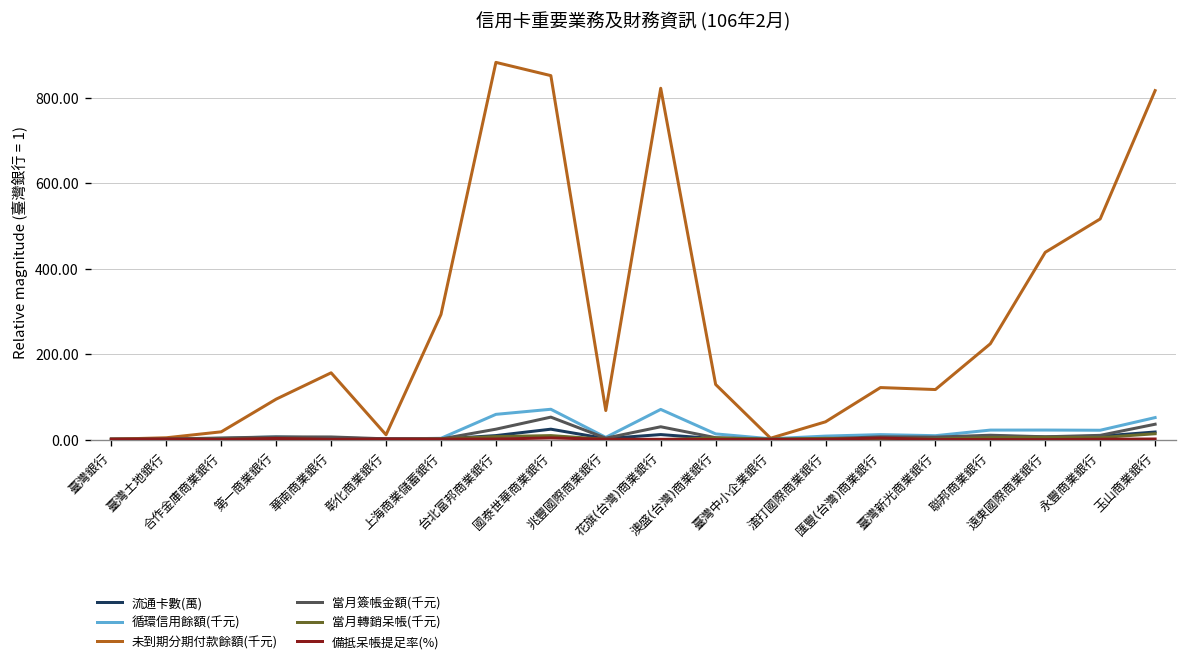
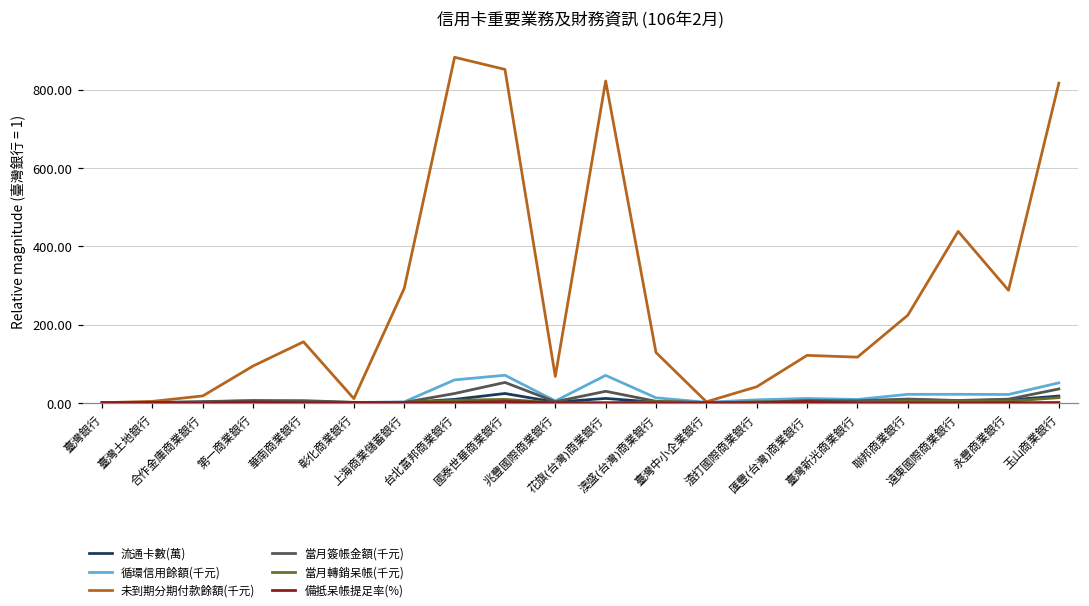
未到期分期付款餘額(千元), 永豐商業銀行: 520 -> 290
